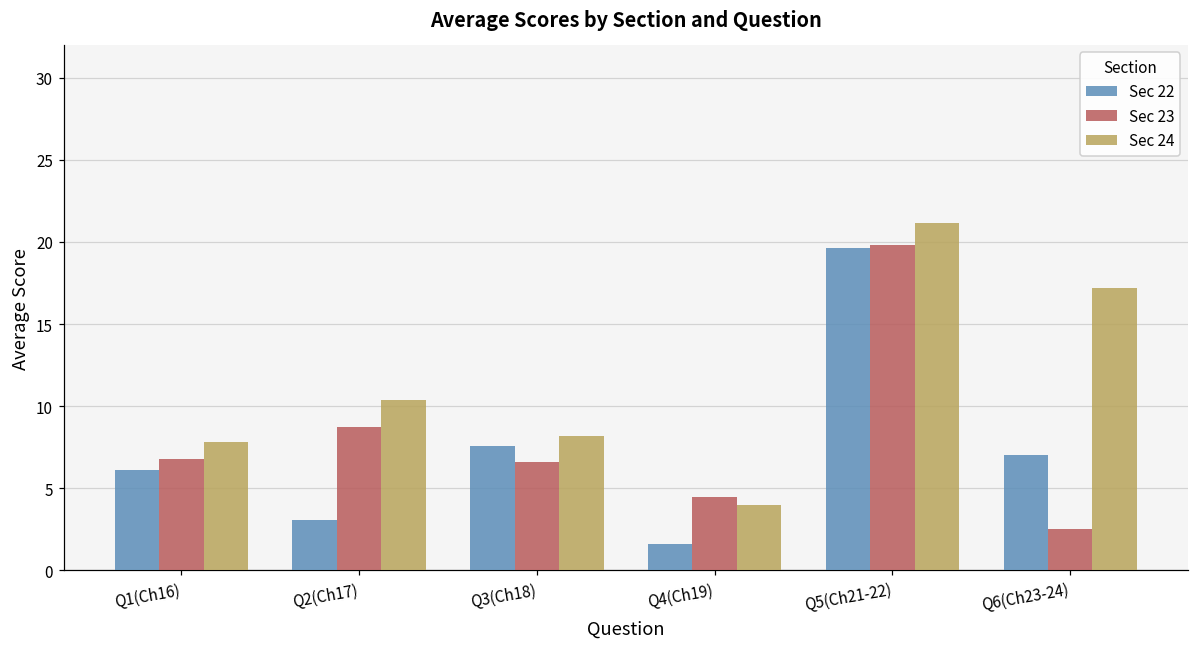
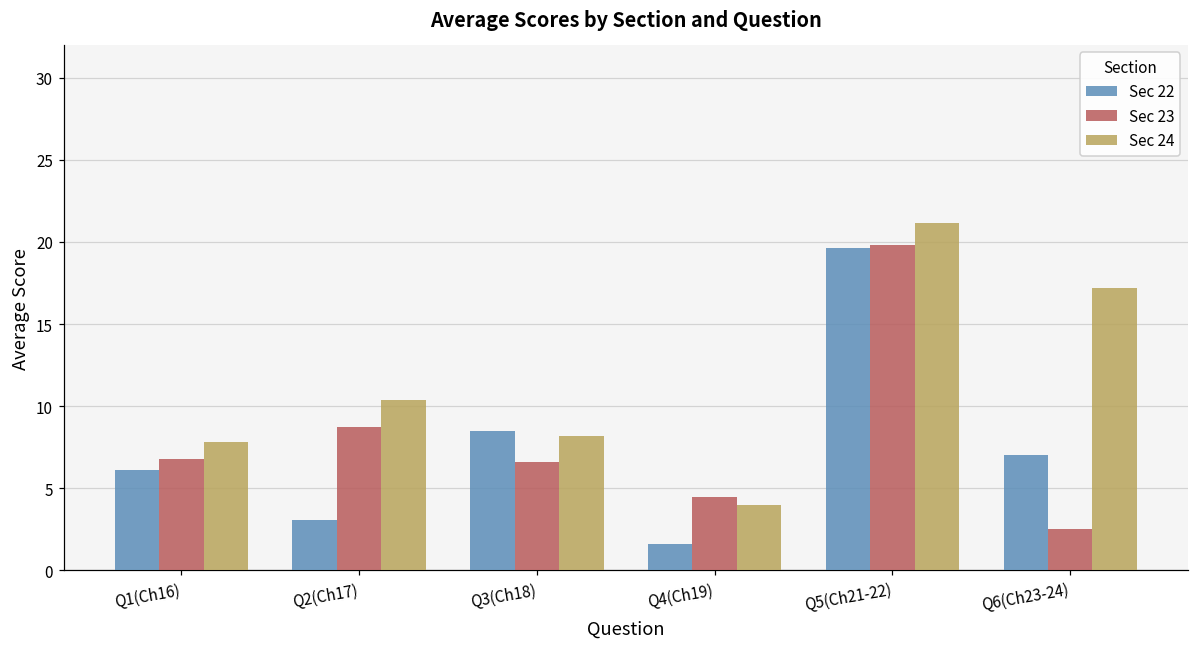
Sec 22, Q3(Ch18): 7.6 -> 8.5
